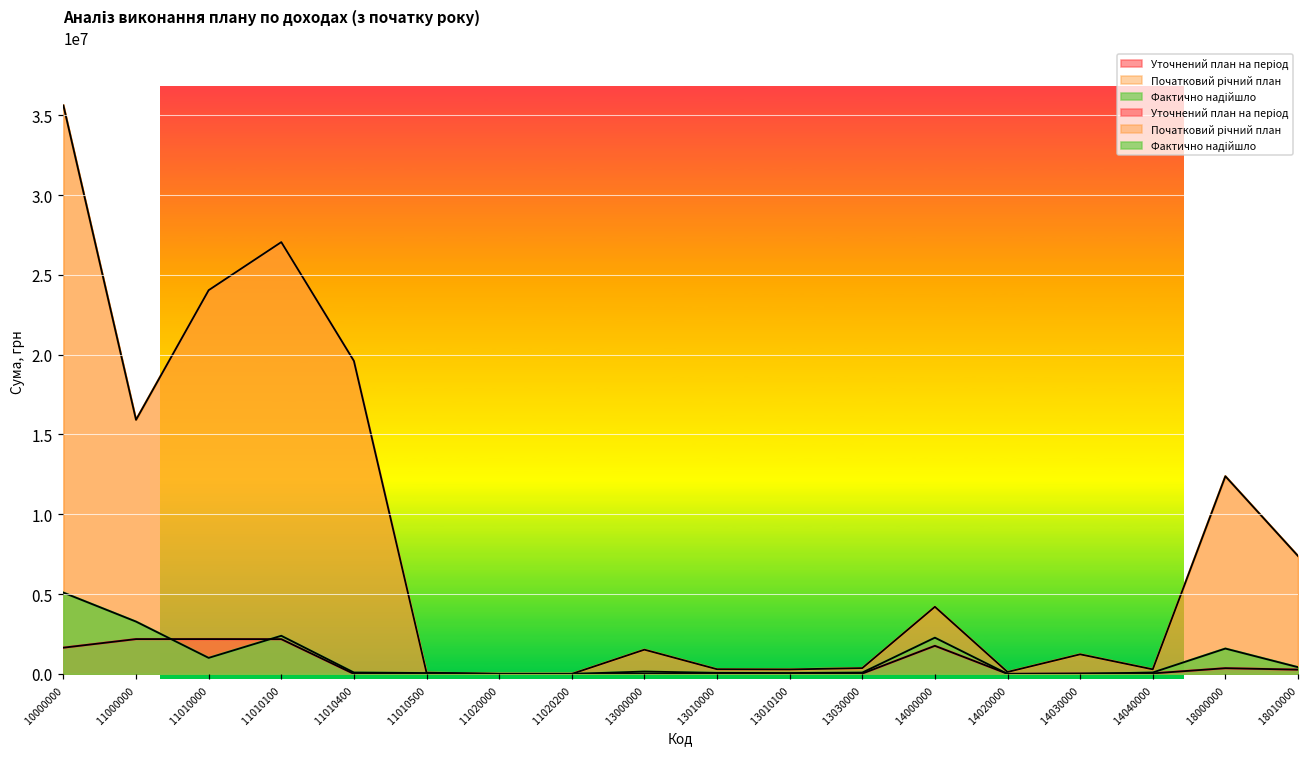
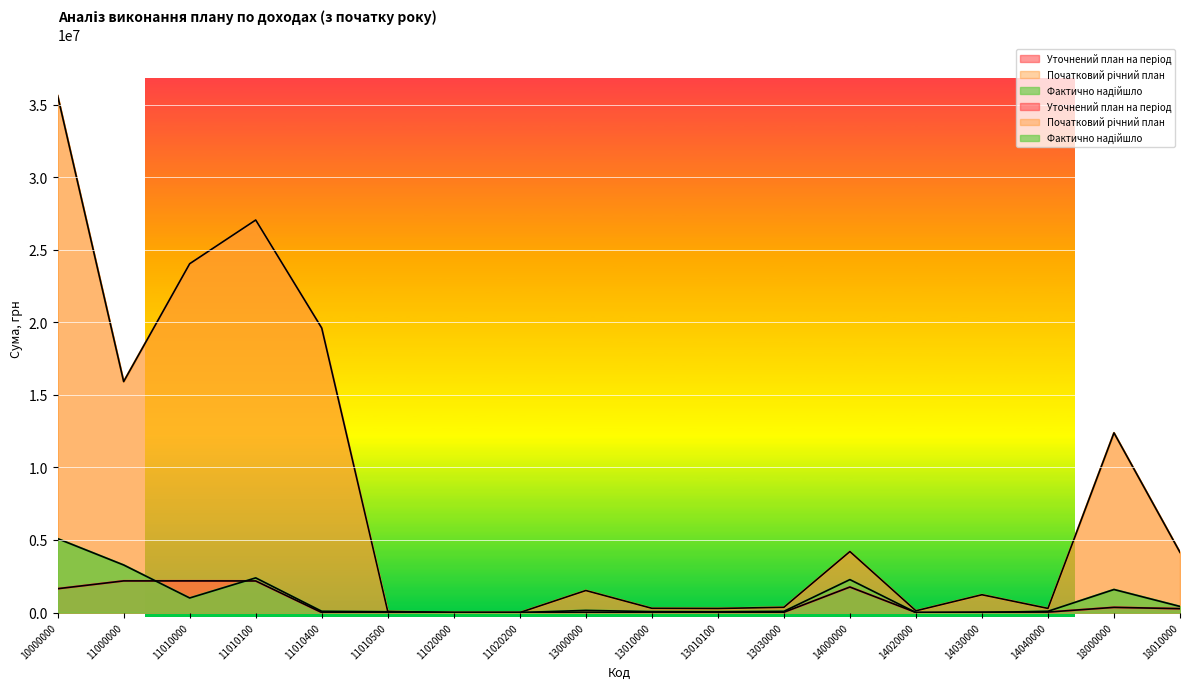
Початковий річний план, 18010000: 7400000 -> 4100000
